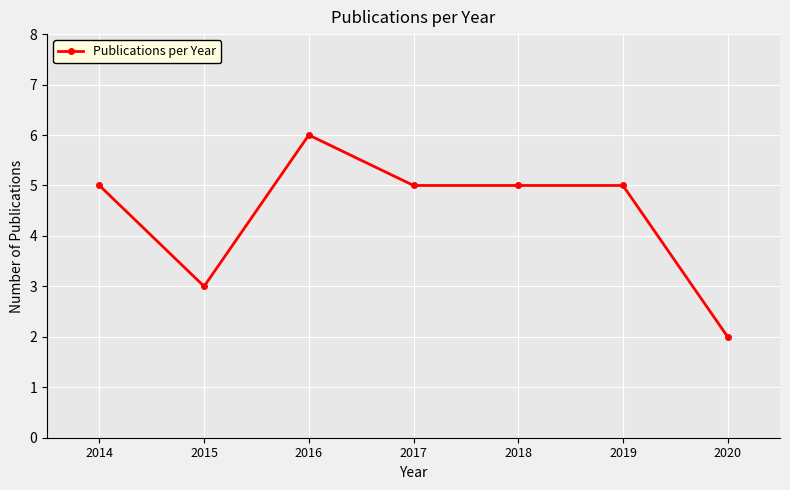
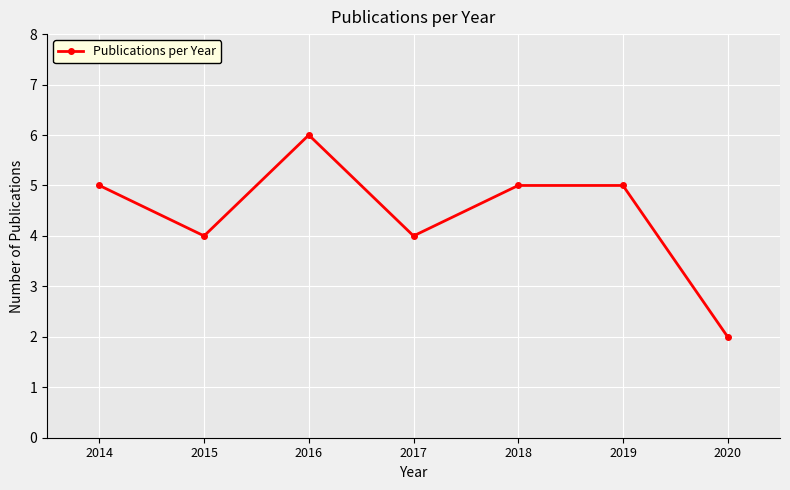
2015: 3 -> 4
2017: 5 -> 4
